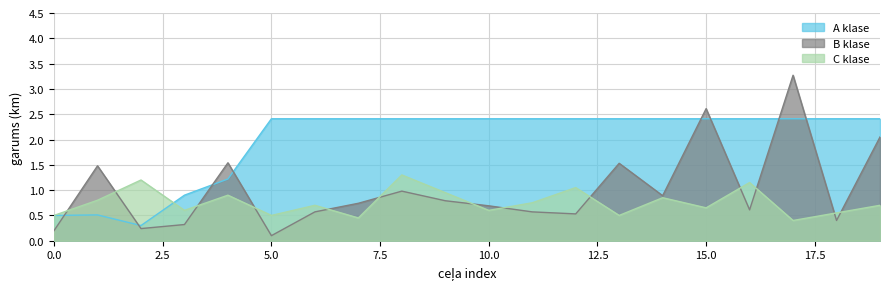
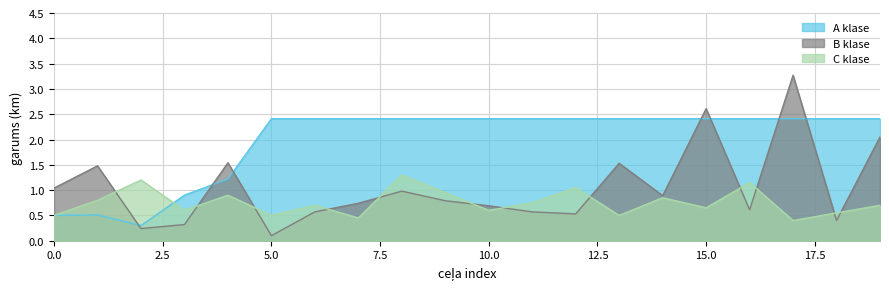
B klase, 0.0: 0.2 -> 1.0
